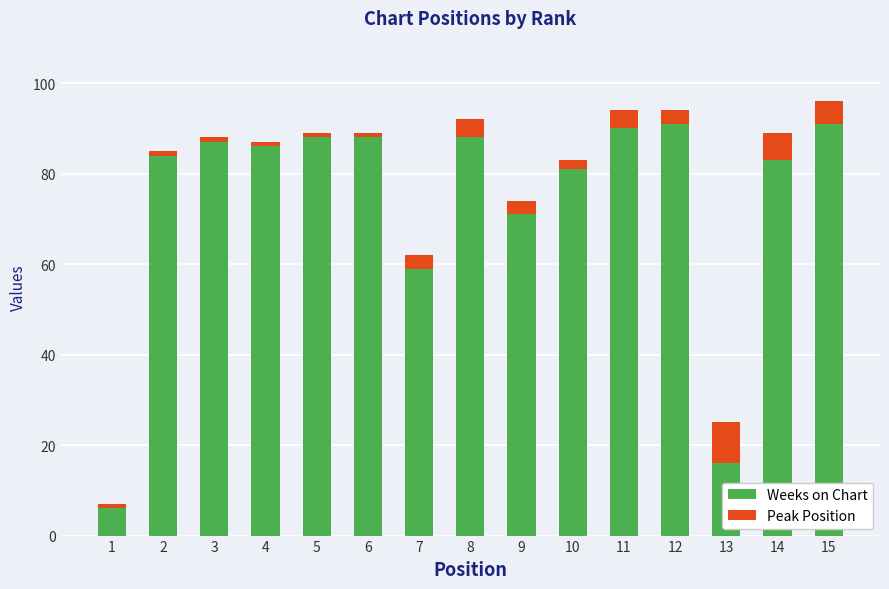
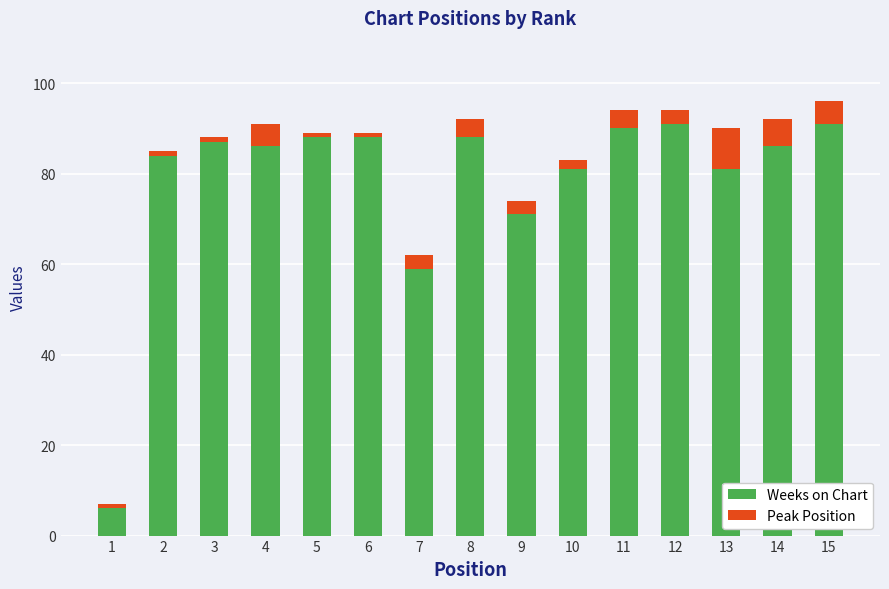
Peak Position, 4: 1 -> 5
Weeks on Chart, 13: 16 -> 81
Weeks on Chart, 14: 83 -> 86
